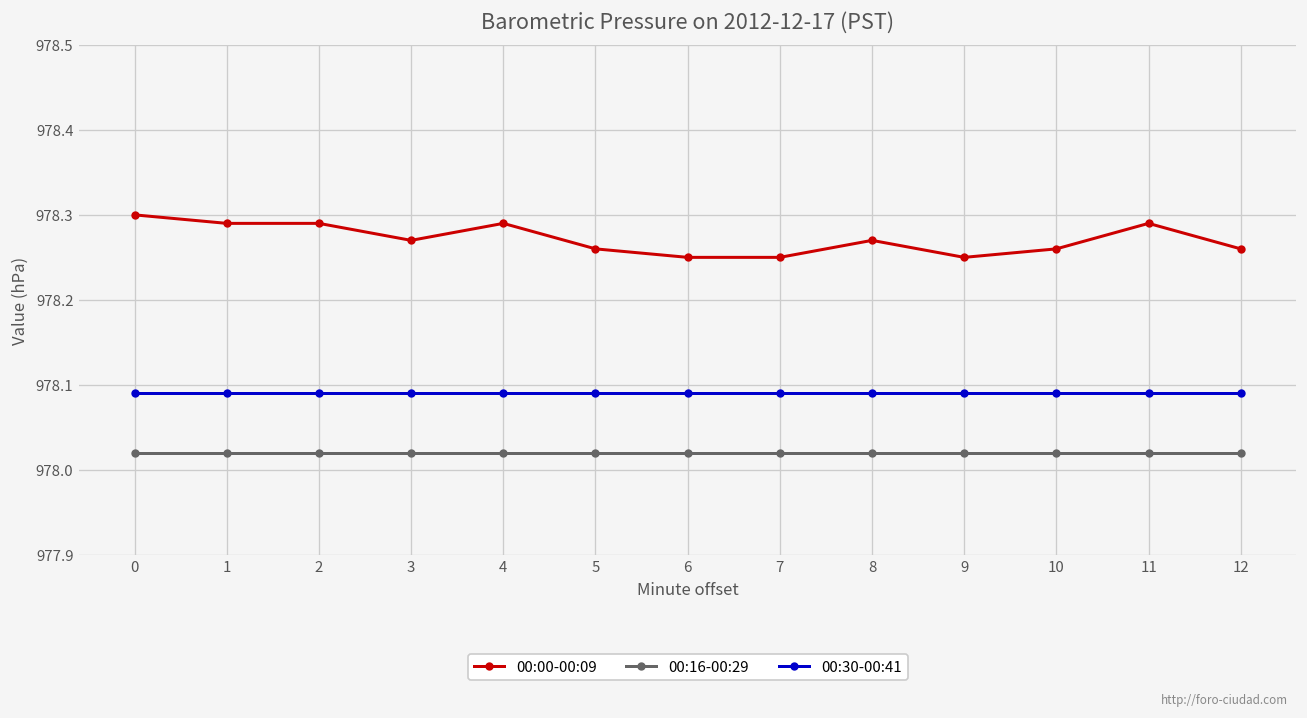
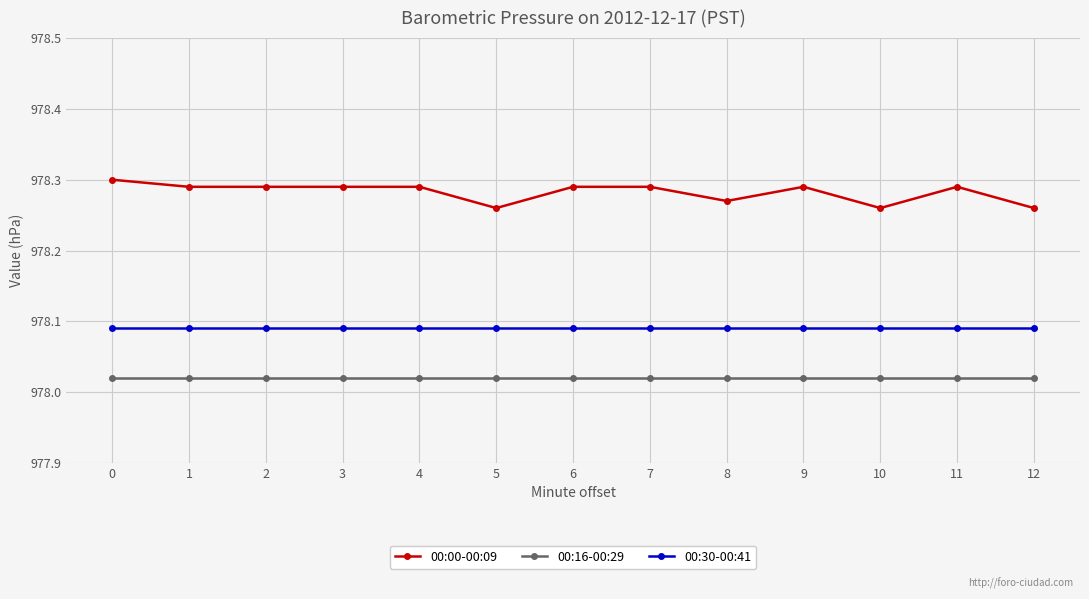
00:00-00:09, 3: 978.27 -> 978.29
00:00-00:09, 6: 978.25 -> 978.29
00:00-00:09, 7: 978.25 -> 978.29
00:00-00:09, 9: 978.25 -> 978.29
